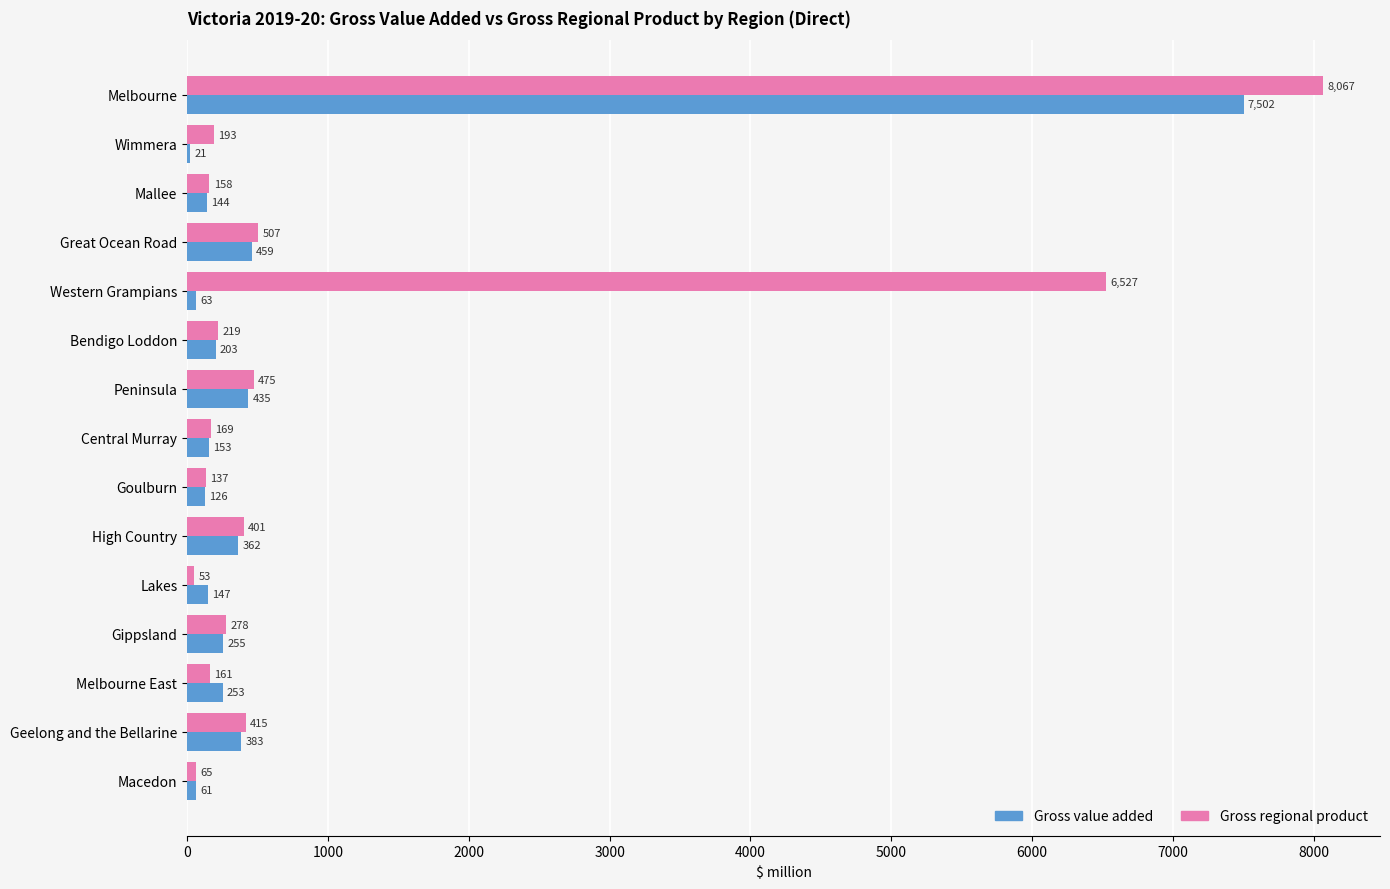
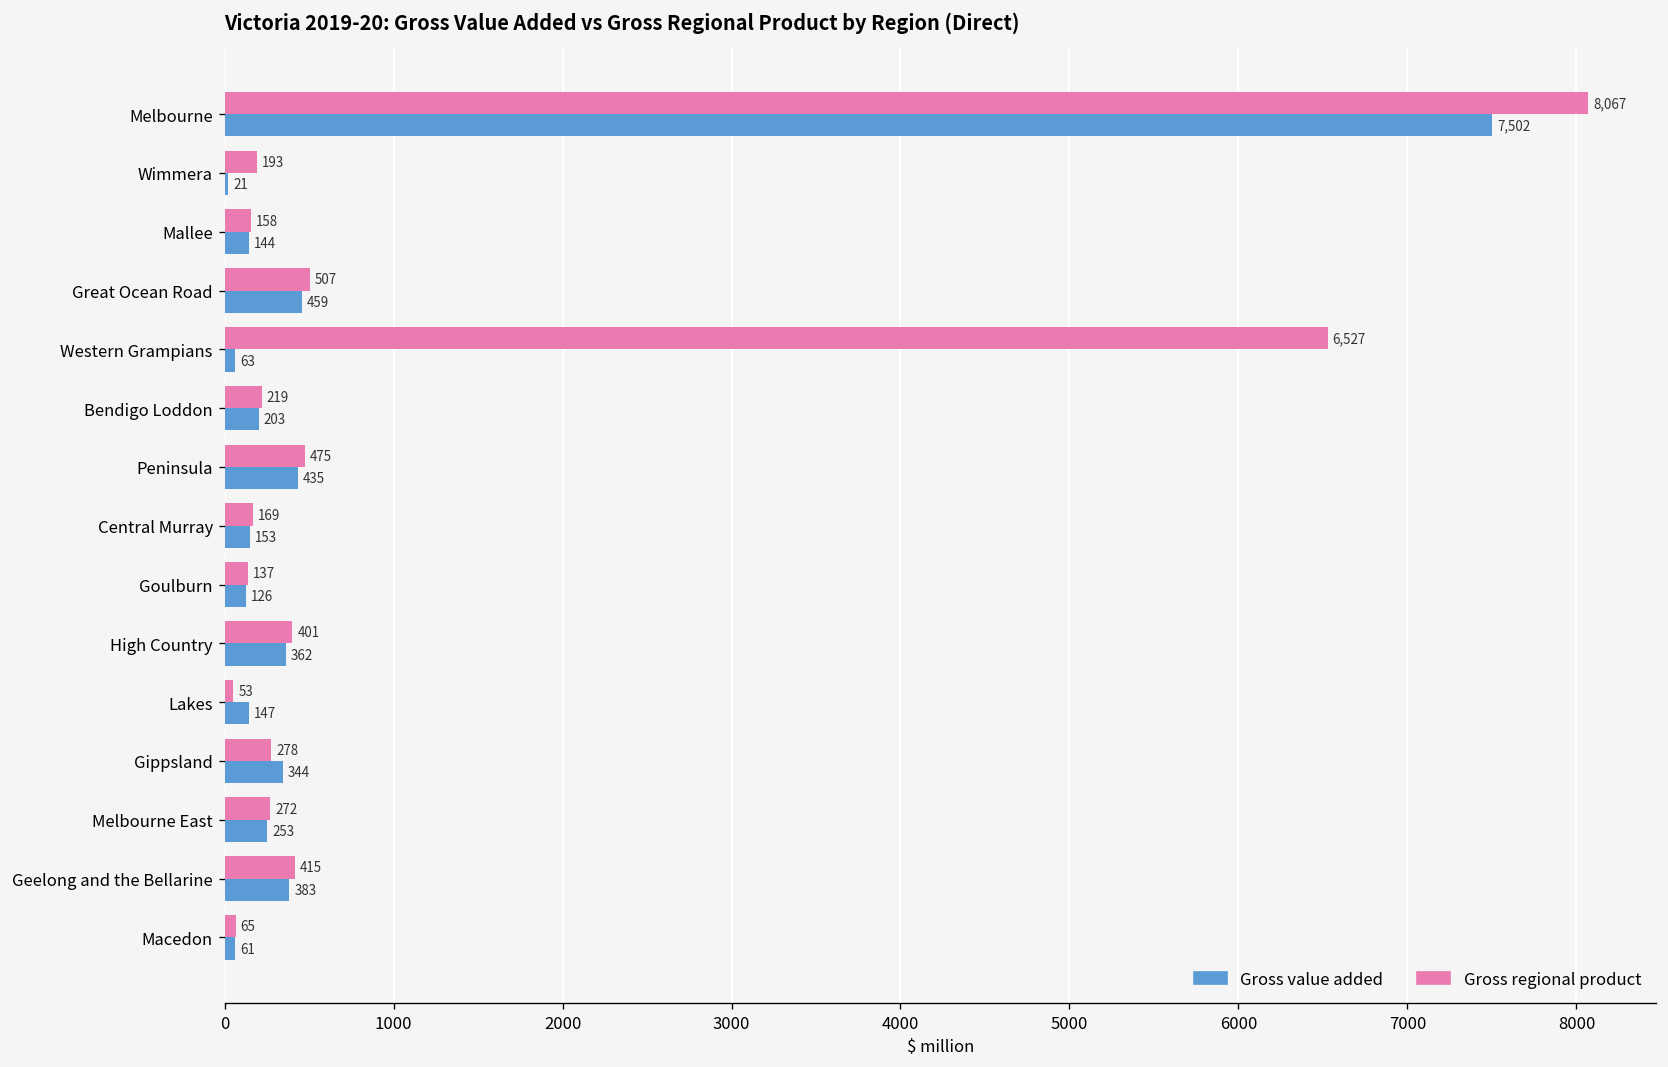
Gross value added, Gippsland: 255 -> 344
Gross regional product, Melbourne East: 161 -> 272
